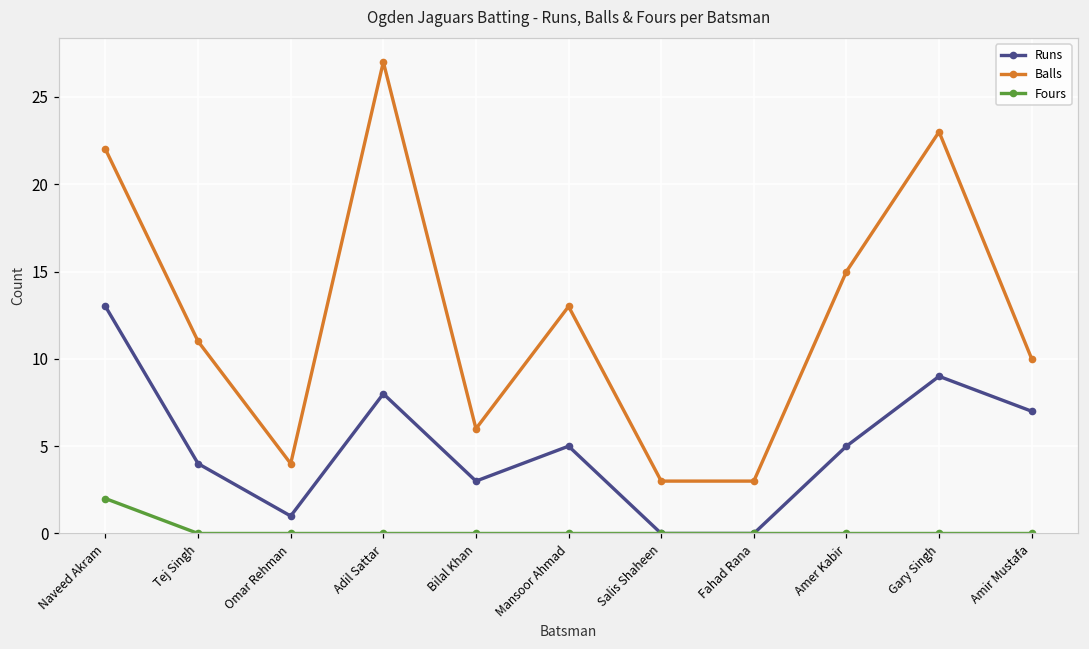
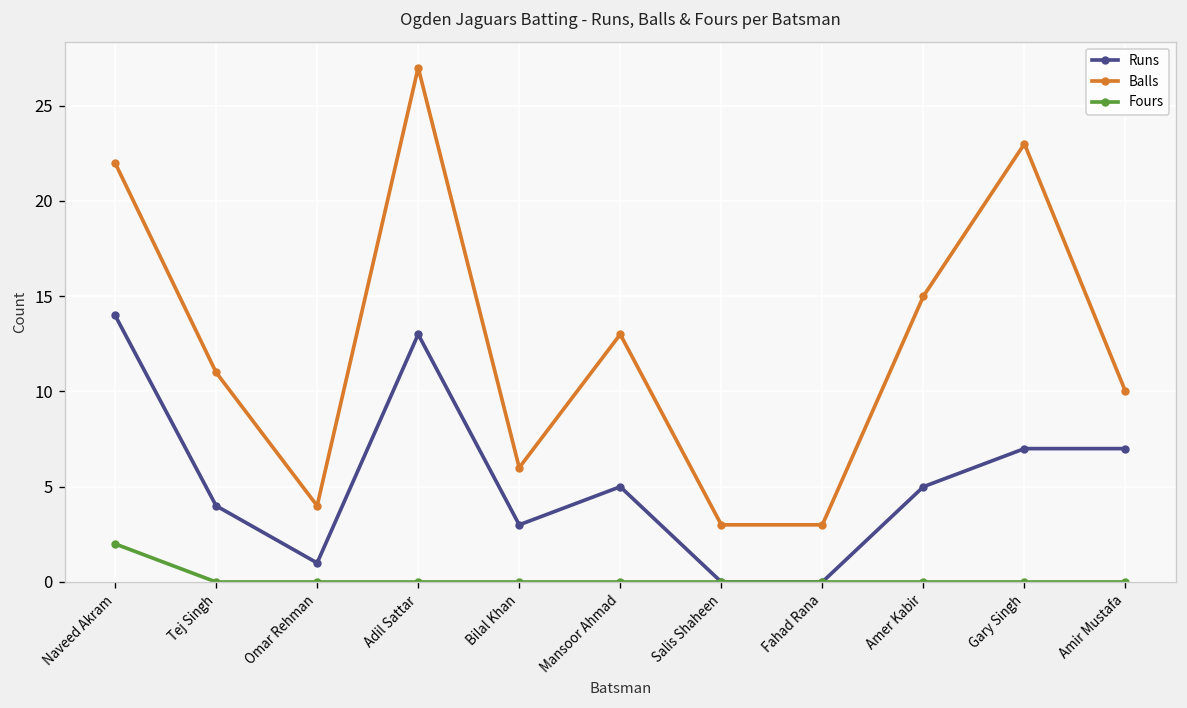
Runs, Naveed Akram: 13 -> 14
Runs, Adil Sattar: 8 -> 13
Runs, Gary Singh: 9 -> 7
